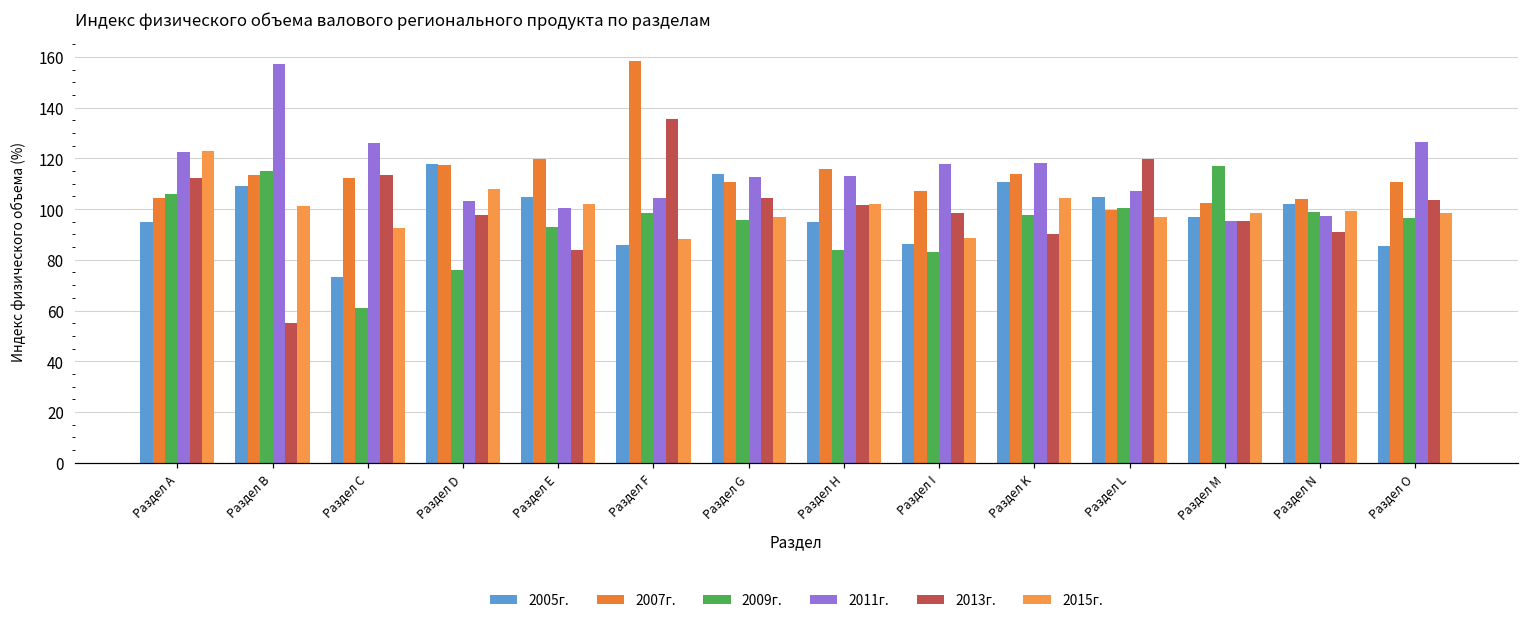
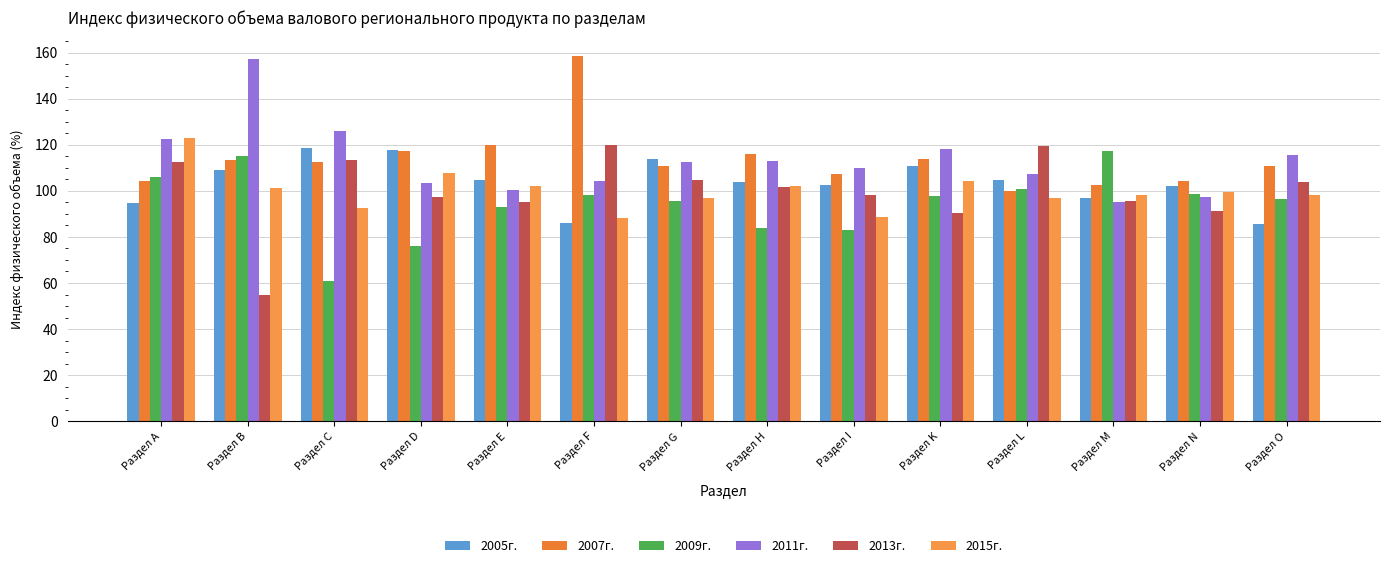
2005г., Раздел C: 73 -> 118
2013г., Раздел E: 84 -> 95
2013г., Раздел F: 136 -> 120
2005г., Раздел H: 95 -> 104
2005г., Раздел I: 86 -> 102
2011г., Раздел I: 118 -> 110
2011г., Раздел О: 126 -> 116
